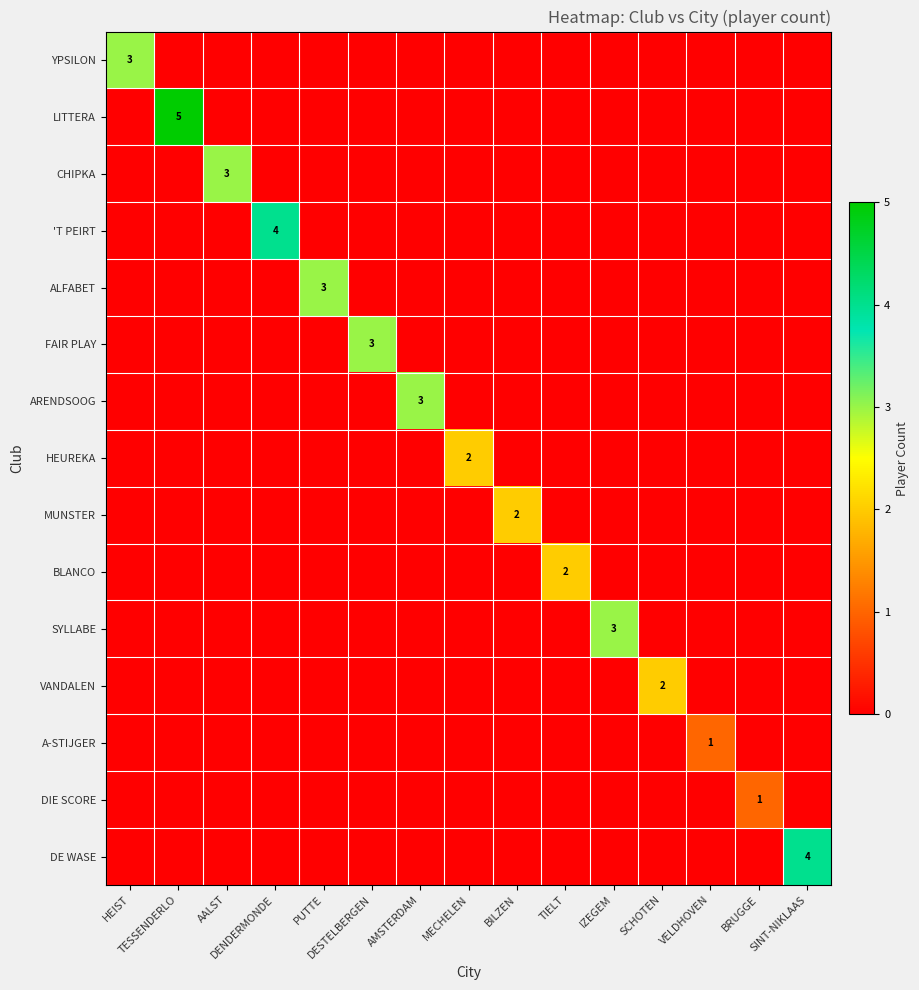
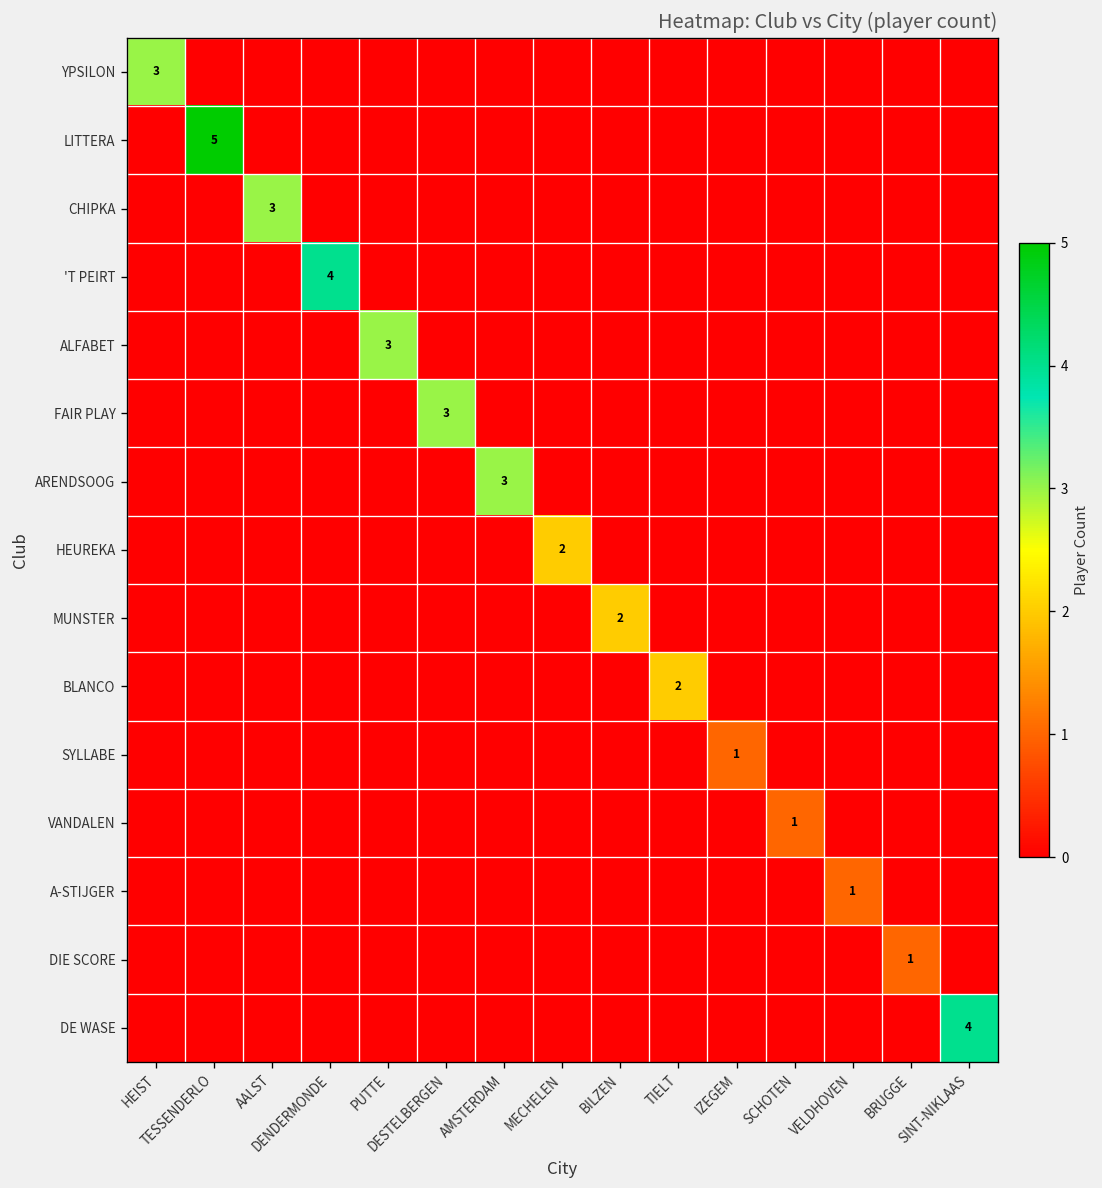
SYLLABE, IZEGEM: 3 -> 1
VANDALEN, SCHOTEN: 2 -> 1
